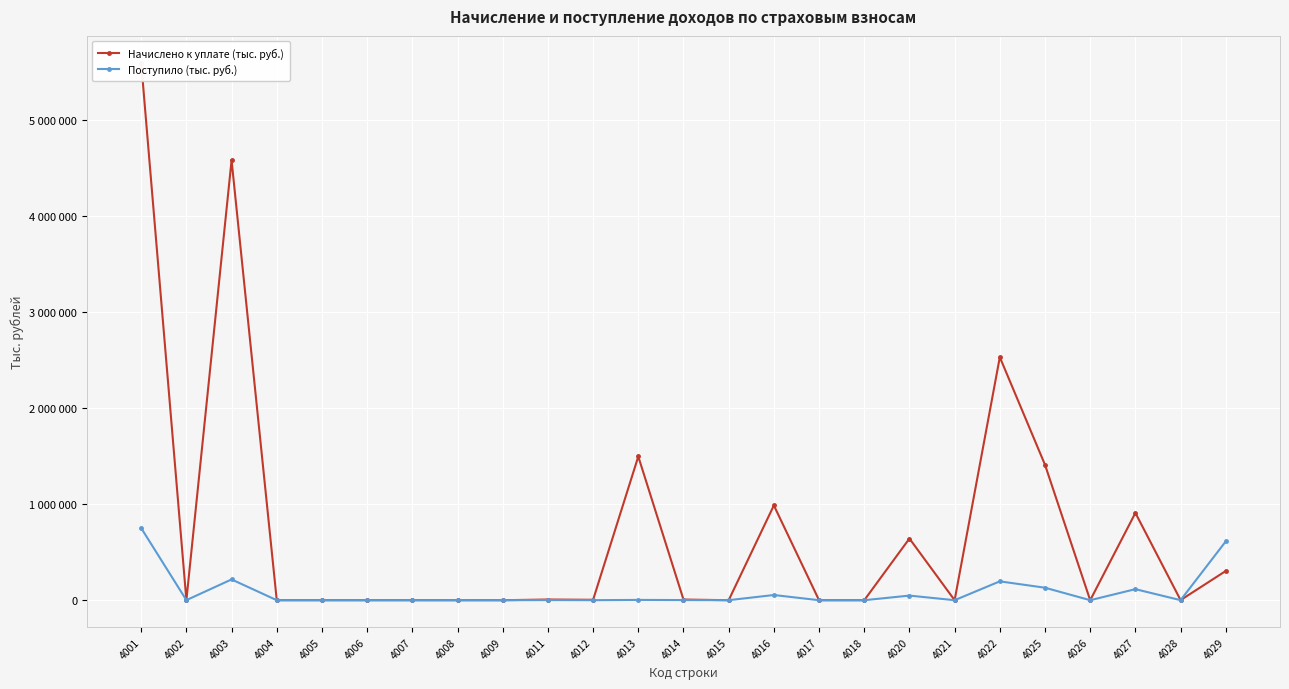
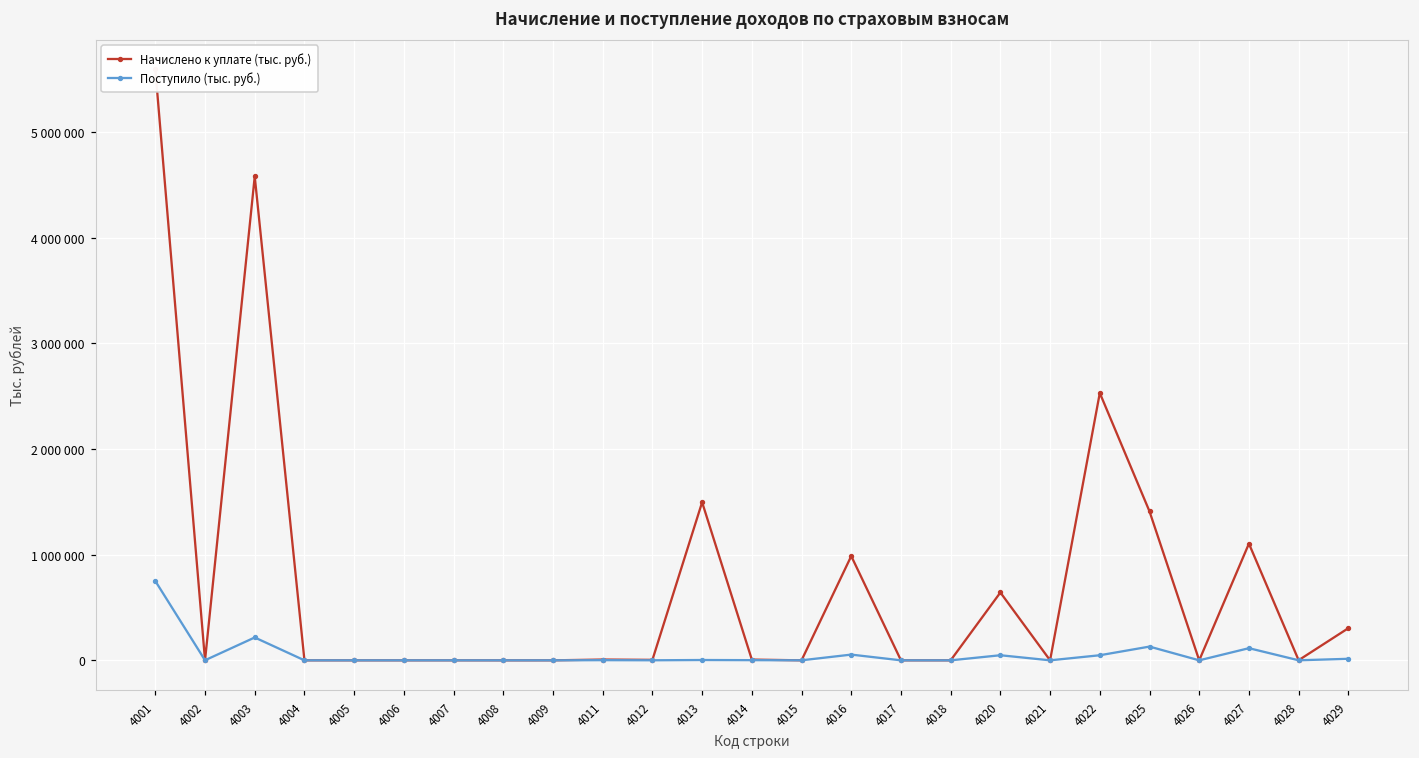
Поступило (тыс. руб.), 4022: 200000 -> 0
Начислено к уплате (тыс. руб.), 4027: 900000 -> 1100000
Поступило (тыс. руб.), 4029: 600000 -> 0
